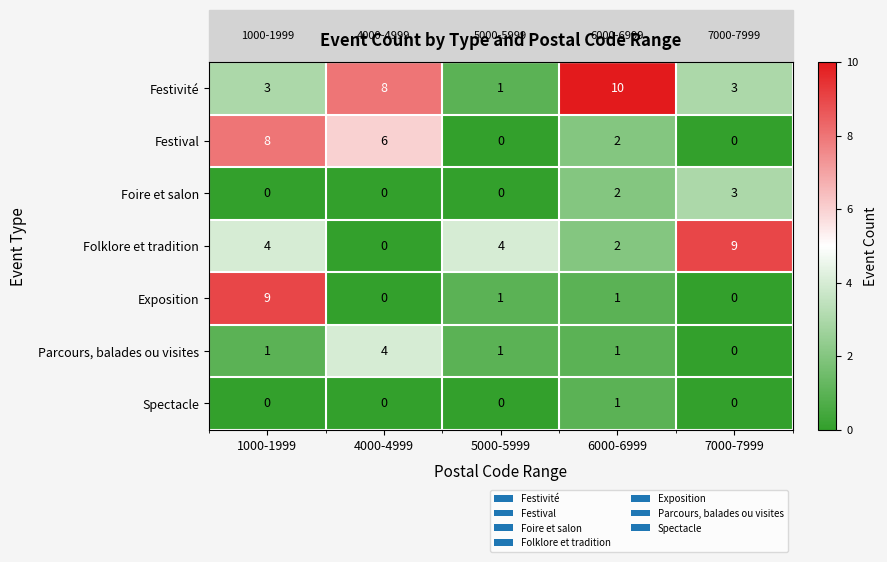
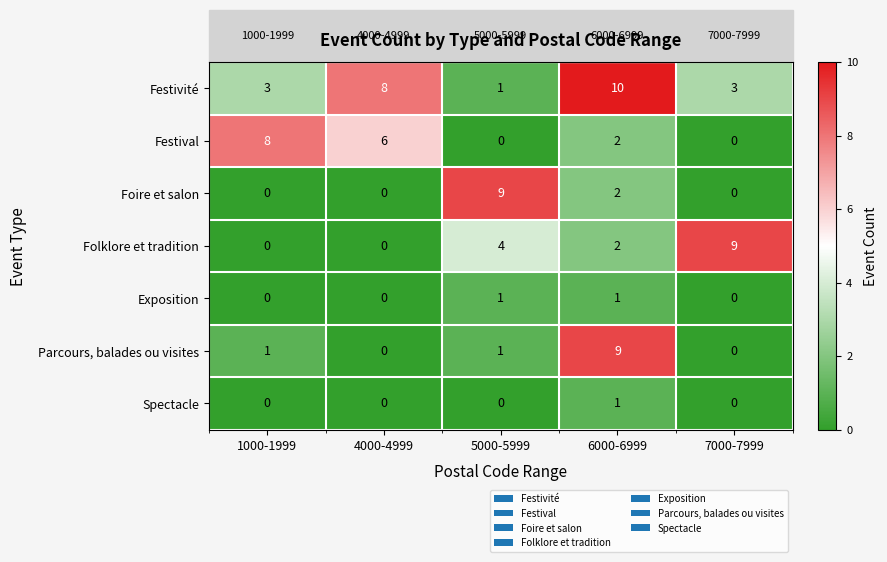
Foire et salon, 5000-5999: 0 -> 9
Foire et salon, 7000-7999: 3 -> 0
Folklore et tradition, 1000-1999: 4 -> 0
Exposition, 1000-1999: 9 -> 0
Parcours, balades ou visites, 4000-4999: 4 -> 0
Parcours, balades ou visites, 6000-6999: 1 -> 9
